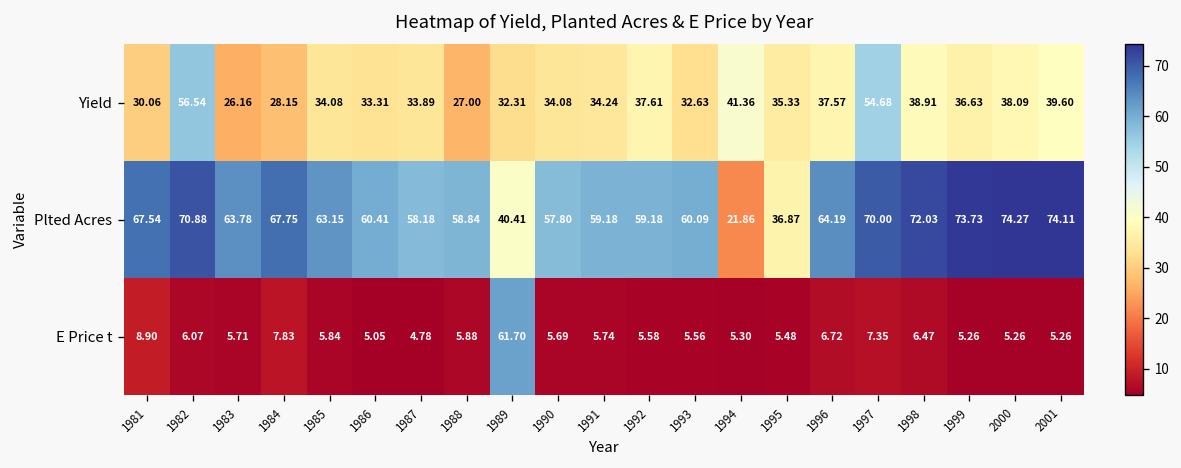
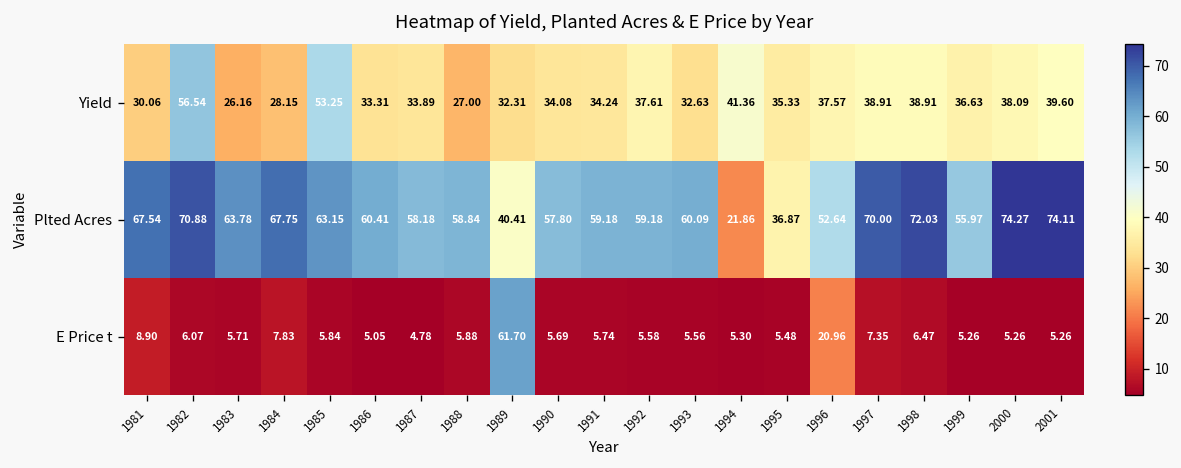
Yield, 1985: 34.08 -> 53.25
Yield, 1997: 54.68 -> 38.91
Plted Acres, 1996: 64.19 -> 52.64
Plted Acres, 1999: 73.73 -> 55.97
E Price t, 1996: 6.72 -> 20.96
